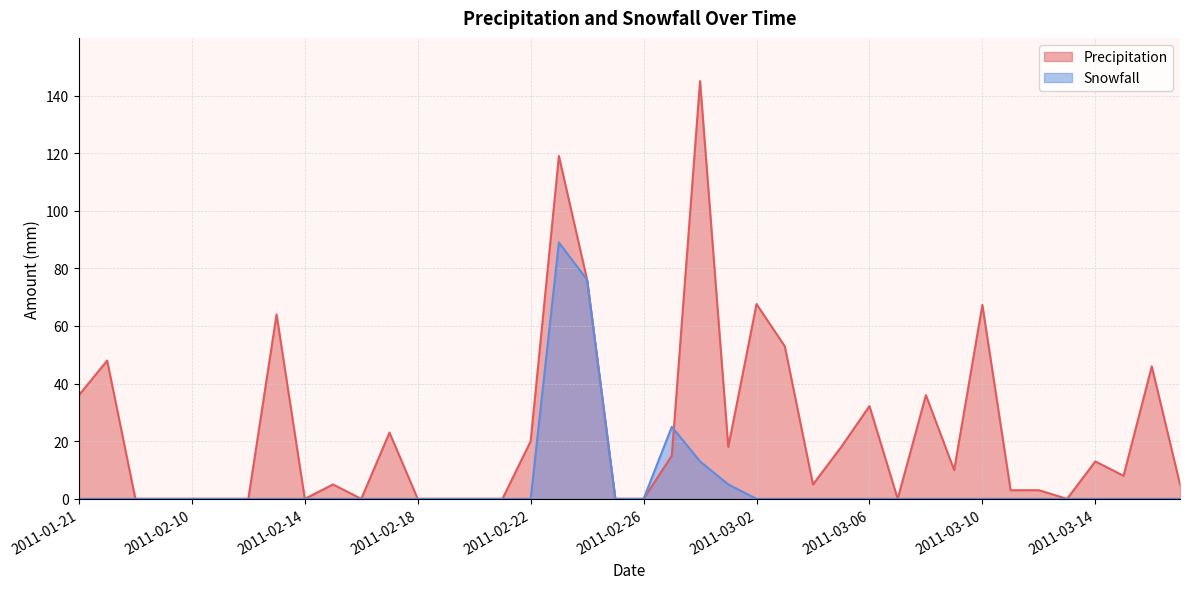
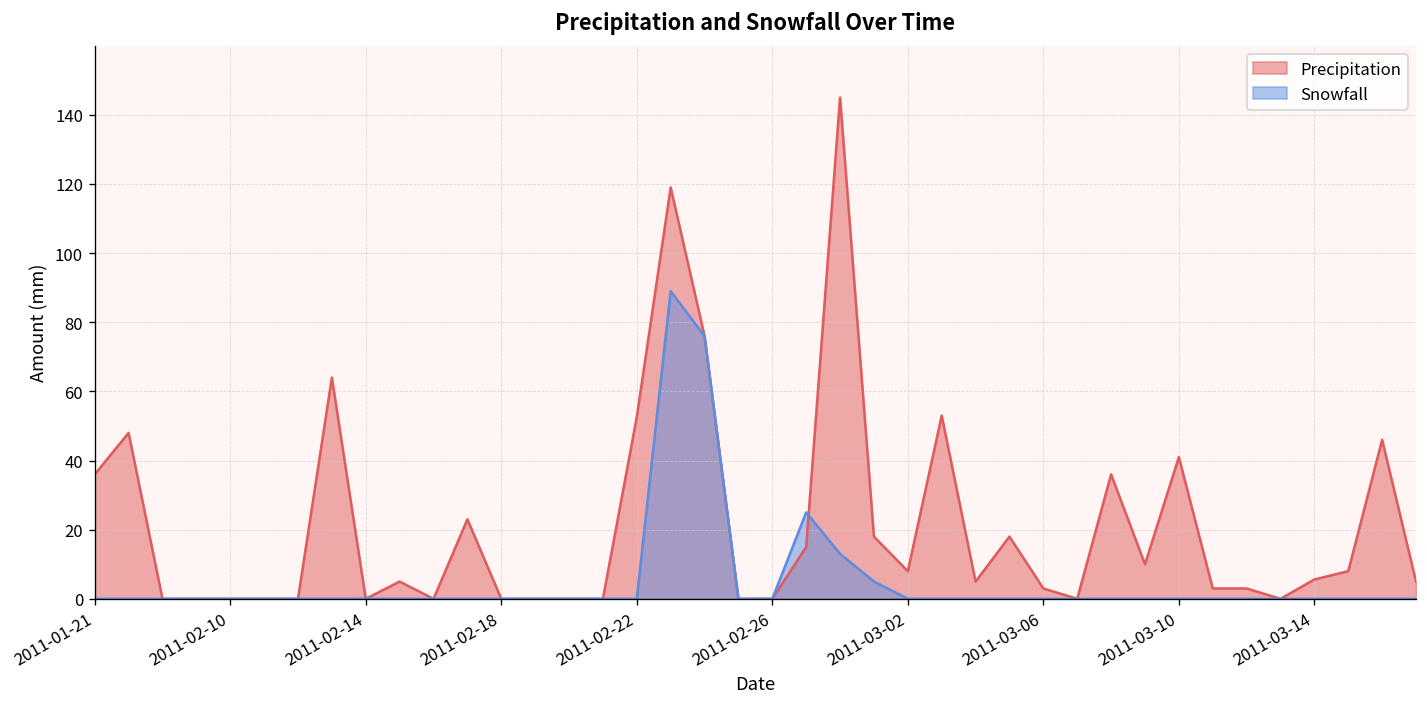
Precipitation, 2011-02-22: 20 -> 53
Precipitation, 2011-03-02: 68 -> 8
Precipitation, 2011-03-06: 32 -> 3
Precipitation, 2011-03-10: 67 -> 41
Precipitation, 2011-03-14: 13 -> 6
